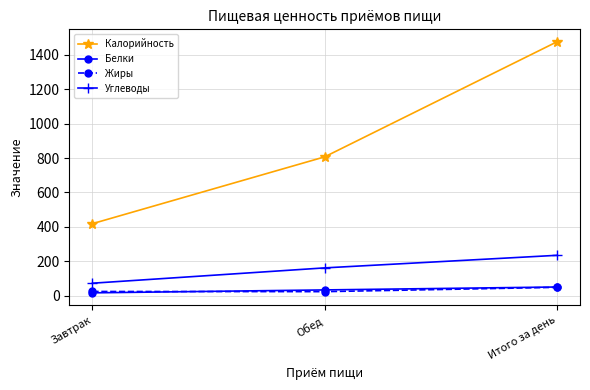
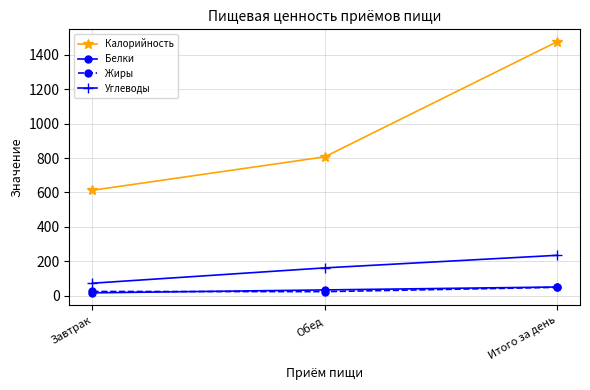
Калорийность, Завтрак: 420 -> 610
